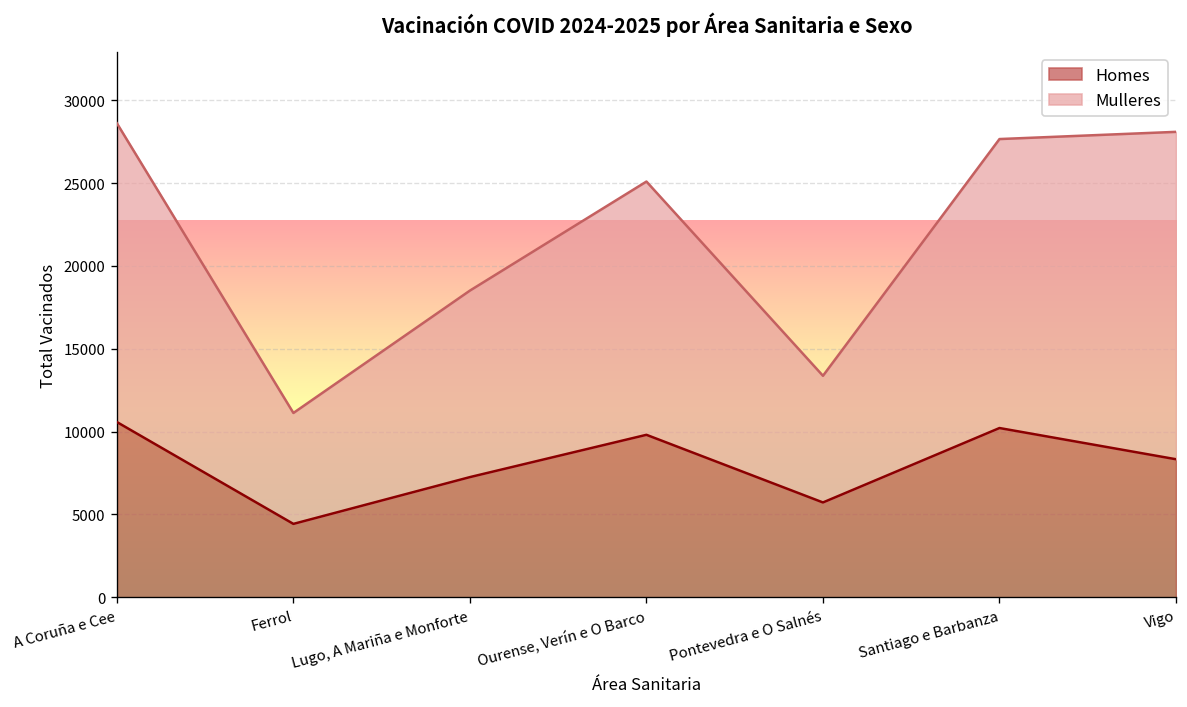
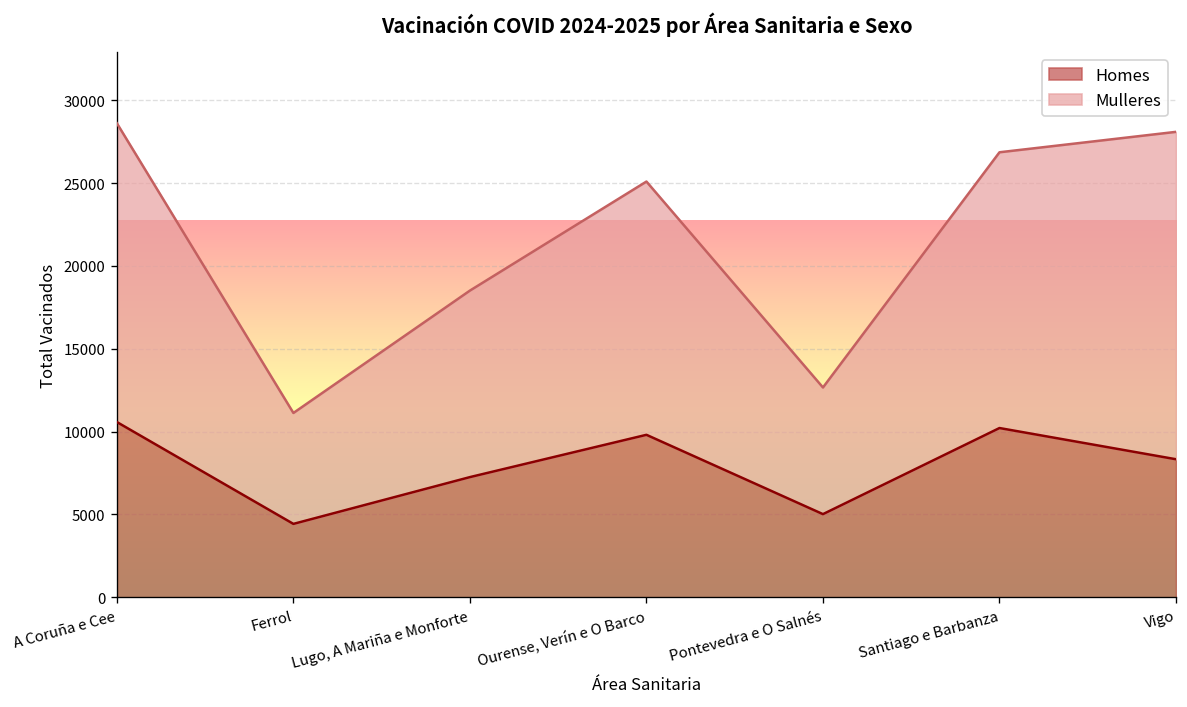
Homes, Pontevedra e O Salnés: 5700 -> 5000
Mulleres, Santiago e Barbanza: 17400 -> 16600
